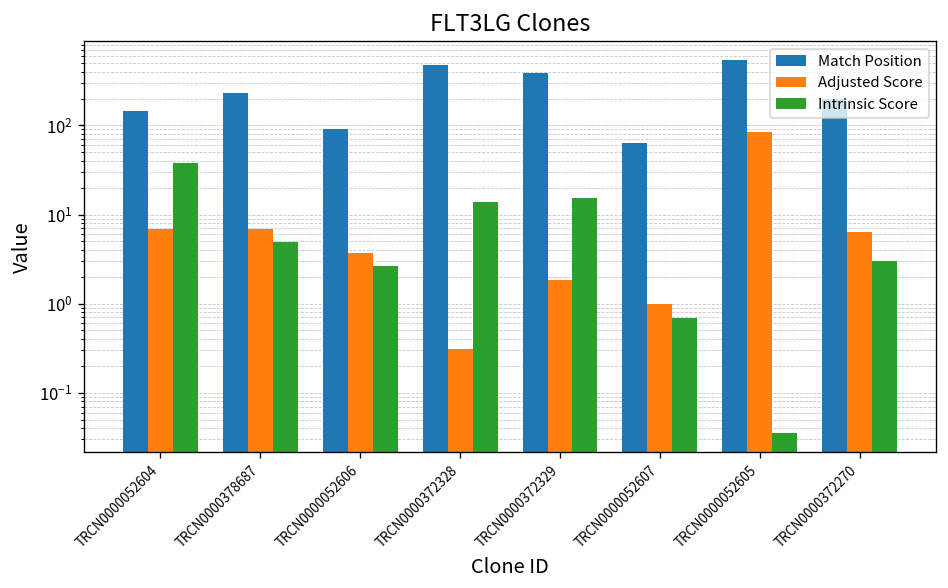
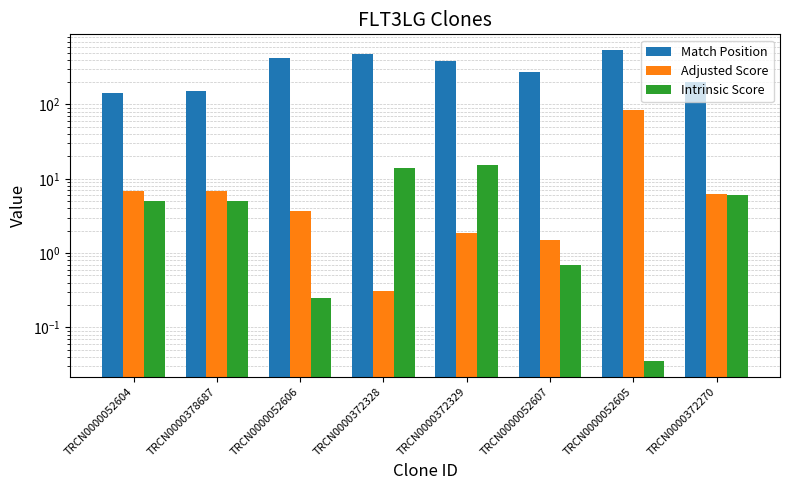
Intrinsic Score, TRCN0000052604: 40 -> 5
Match Position, TRCN0000378687: 230 -> 150
Match Position, TRCN0000052606: 90 -> 400
Intrinsic Score, TRCN0000052606: 2.6 -> 0.25
Match Position, TRCN0000052607: 60 -> 270
Adjusted Score, TRCN0000052607: 1.0 -> 1.5
Intrinsic Score, TRCN0000372270: 3.0 -> 6
